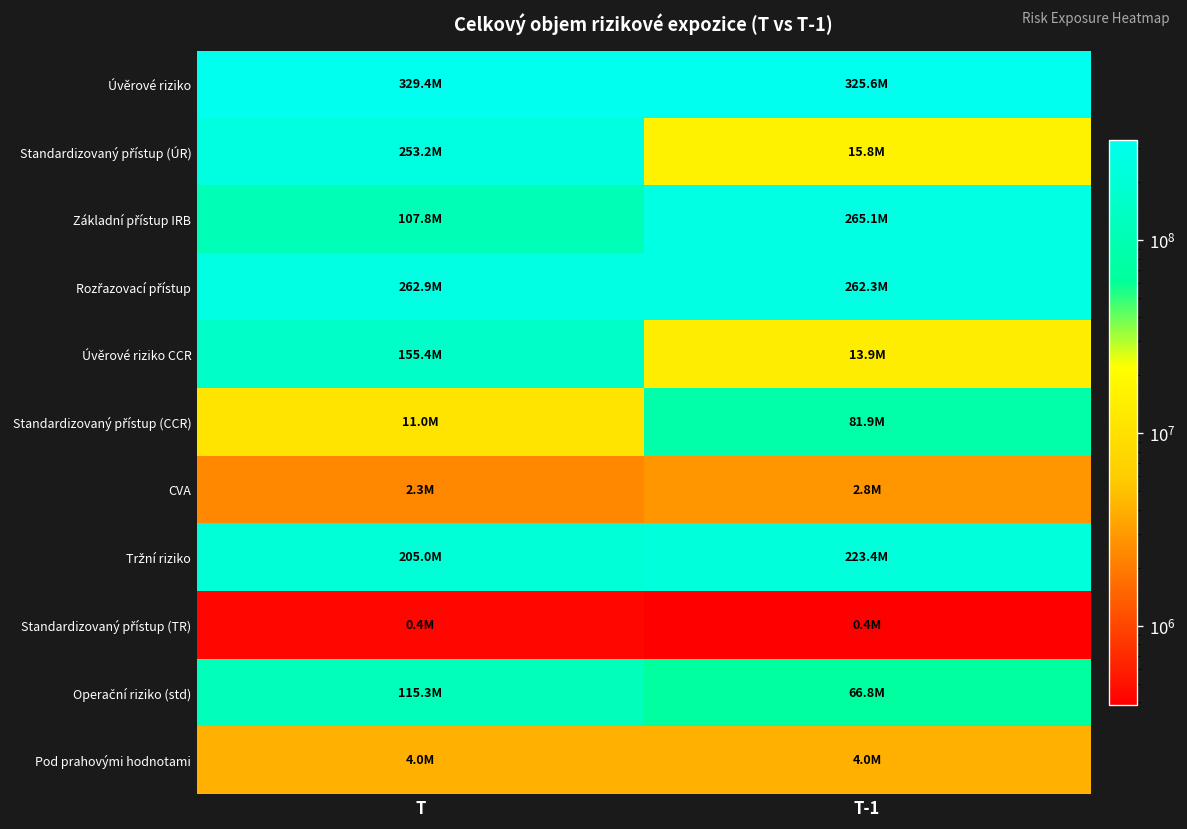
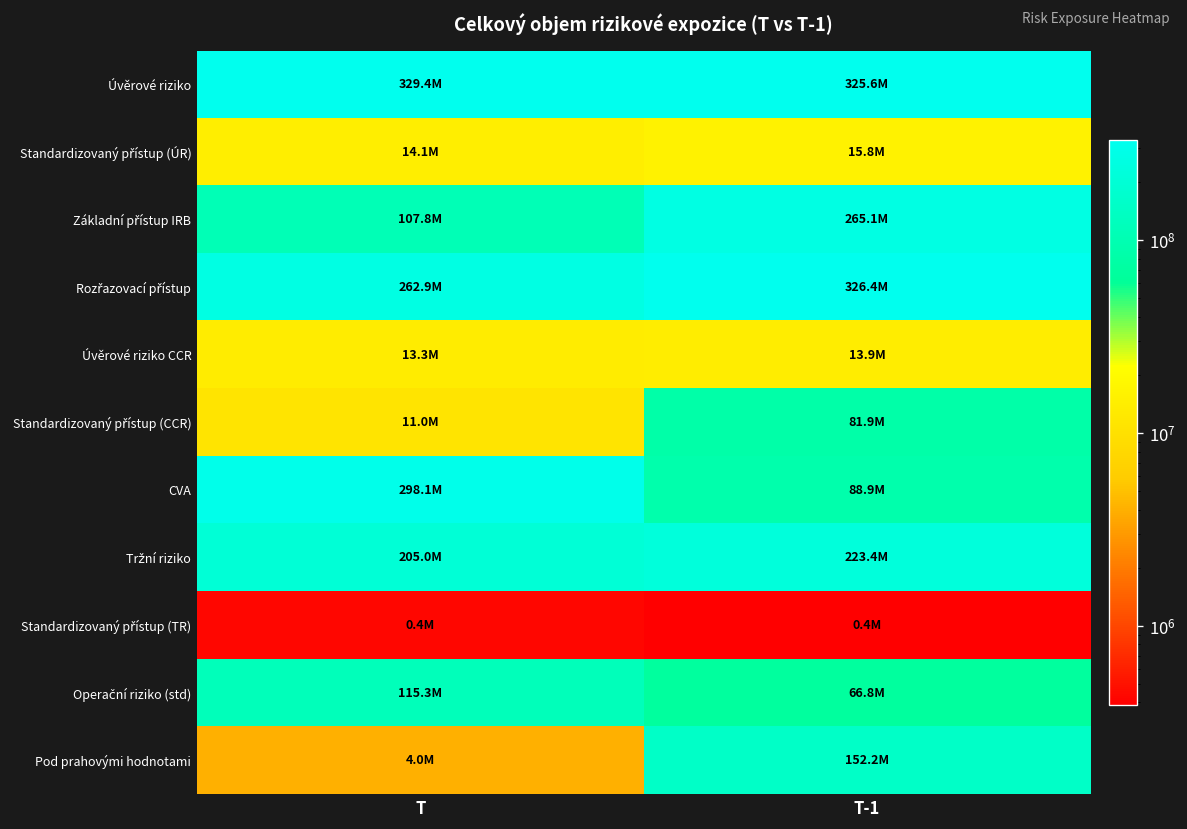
Standardizovaný přístup (ÚR), T: 253.2M -> 14.1M
Rozřazovací přístup, T-1: 262.3M -> 326.4M
Úvěrové riziko CCR, T: 155.4M -> 13.3M
CVA, T: 2.3M -> 298.1M
CVA, T-1: 2.8M -> 88.9M
Pod prahovými hodnotami, T-1: 4.0M -> 152.2M
